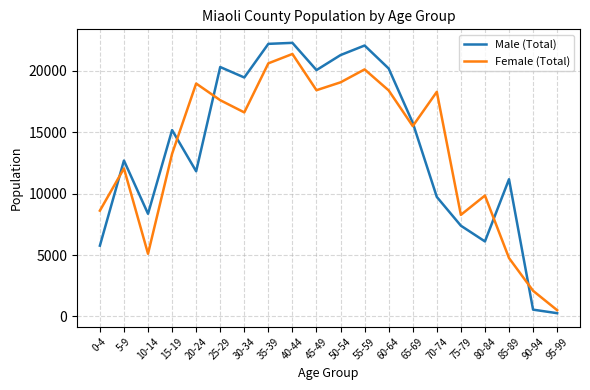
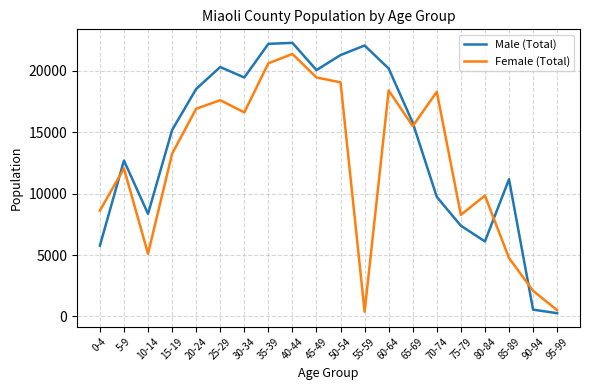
Male (Total), 20-24: 11800 -> 18500
Female (Total), 20-24: 19000 -> 16900
Female (Total), 45-49: 18400 -> 19500
Female (Total), 55-59: 20100 -> 400
